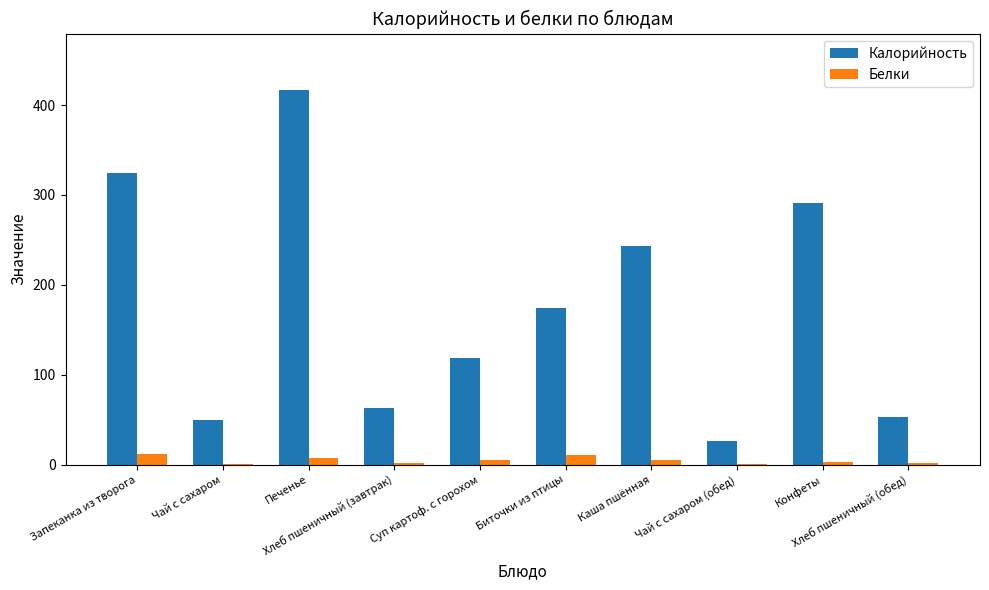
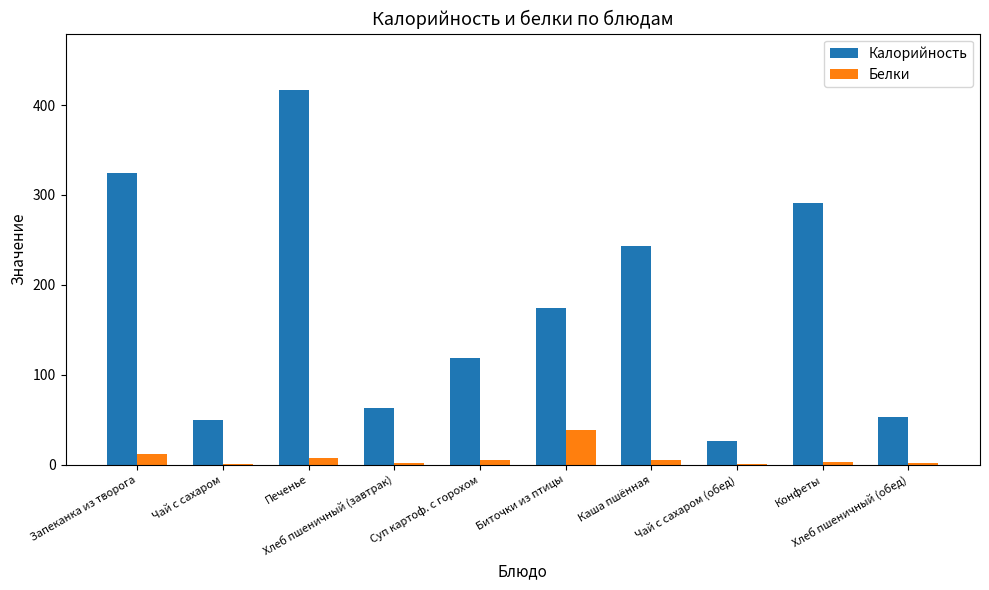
Белки, Биточки из птицы: 10 -> 40
